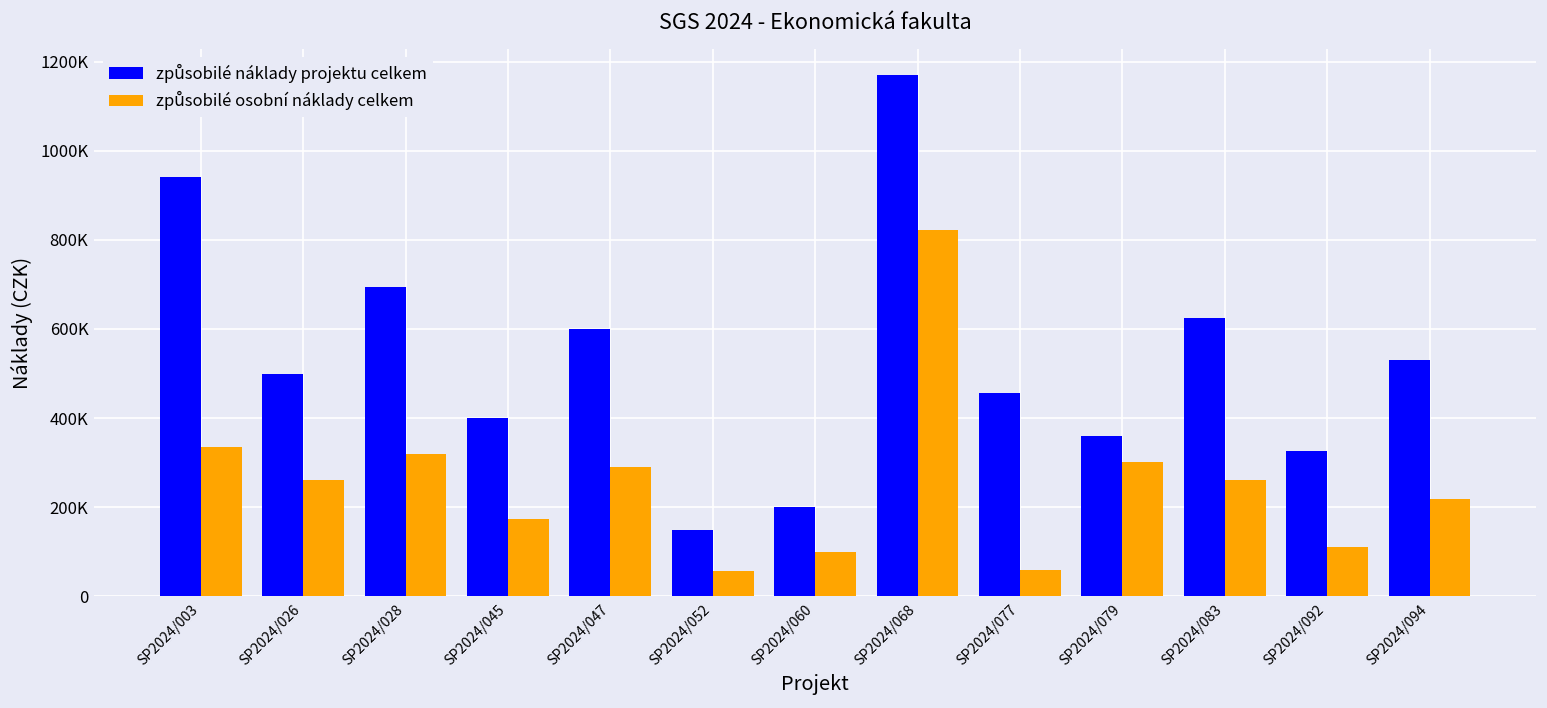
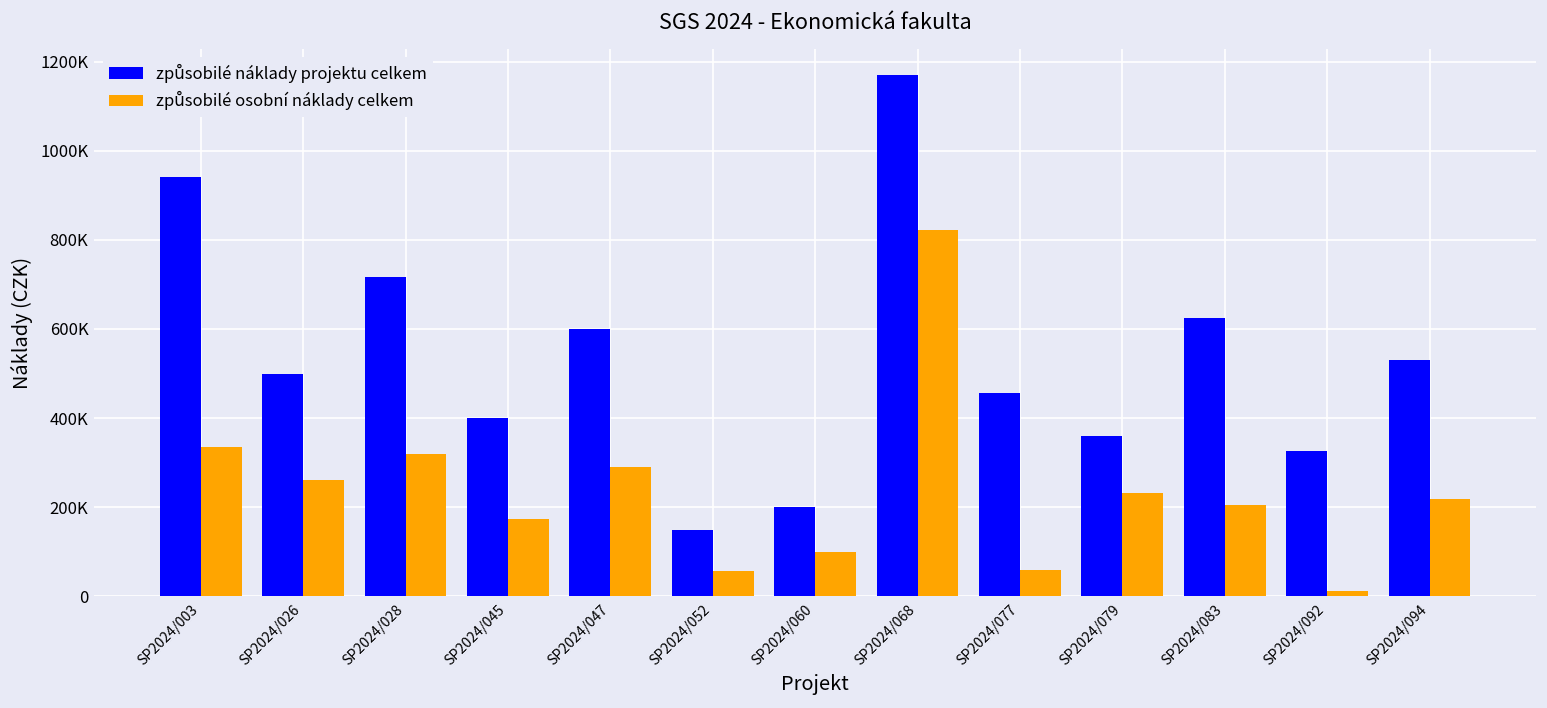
způsobilé náklady projektu celkem, SP2024/028: 690000 -> 720000
způsobilé osobní náklady celkem, SP2024/079: 300000 -> 230000
způsobilé osobní náklady celkem, SP2024/083: 260000 -> 200000
způsobilé osobní náklady celkem, SP2024/092: 110000 -> 10000
